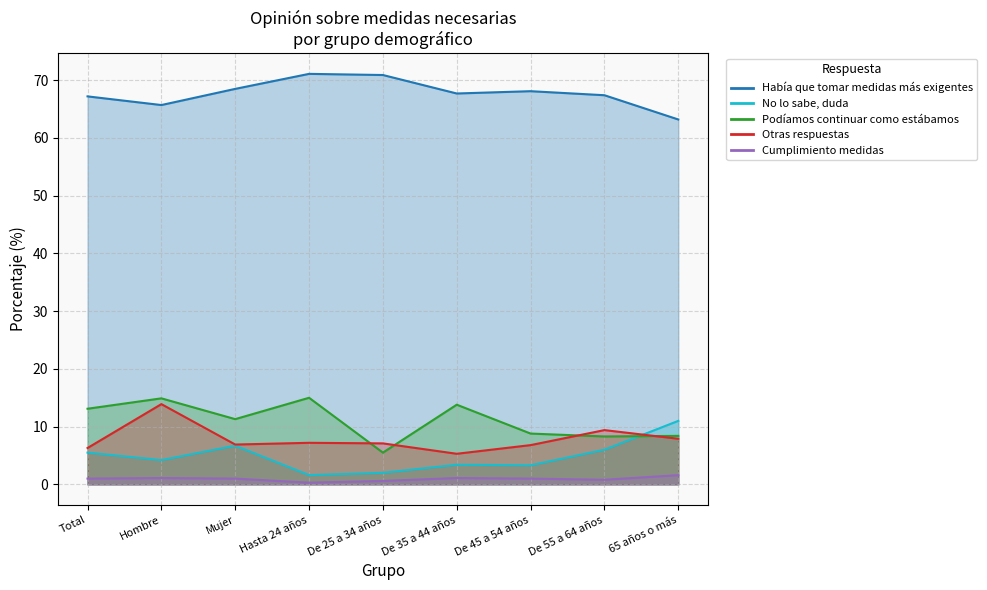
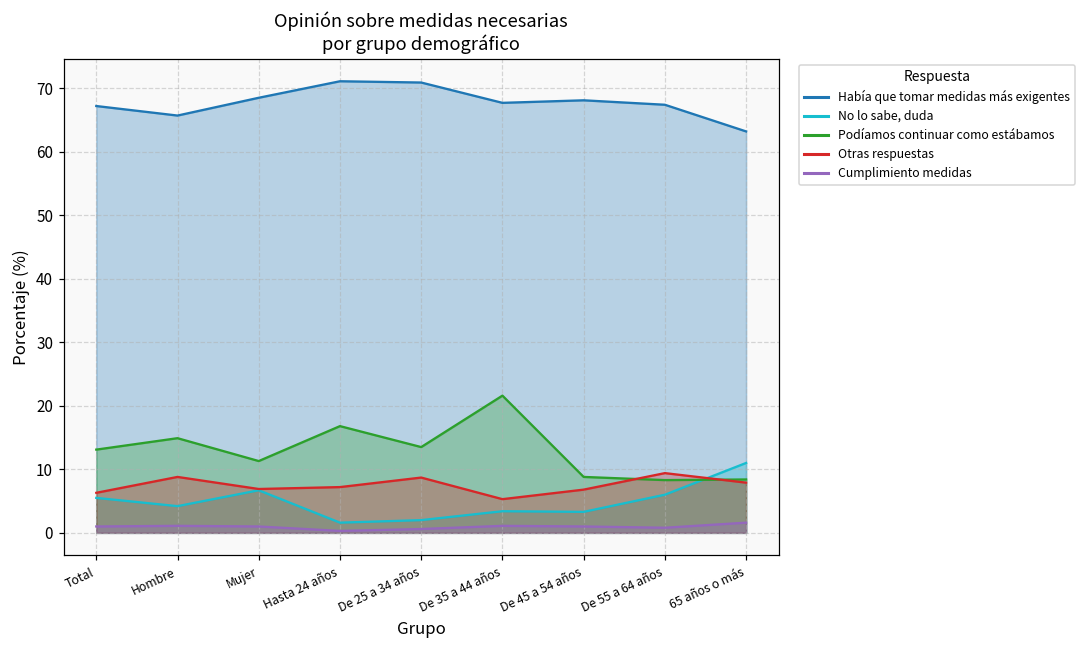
Otras respuestas, Hombre: 14 -> 9
Podíamos continuar como estábamos, Hasta 24 años: 15 -> 17
Podíamos continuar como estábamos, De 25 a 34 años: 6 -> 14
Otras respuestas, De 25 a 34 años: 7 -> 9
Podíamos continuar como estábamos, De 35 a 44 años: 14 -> 22
